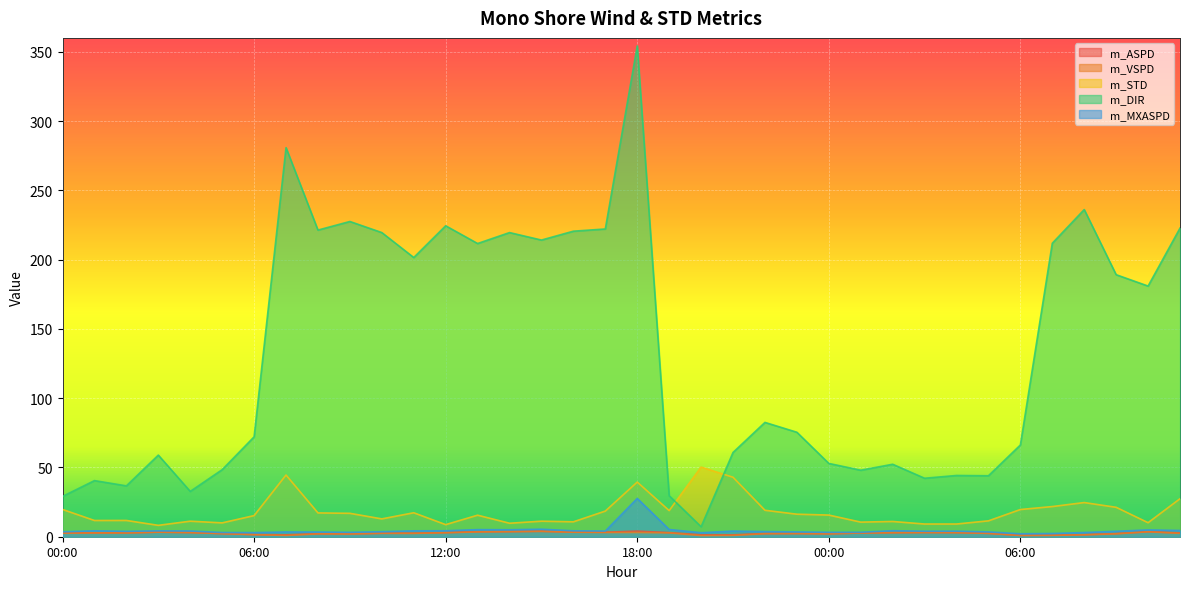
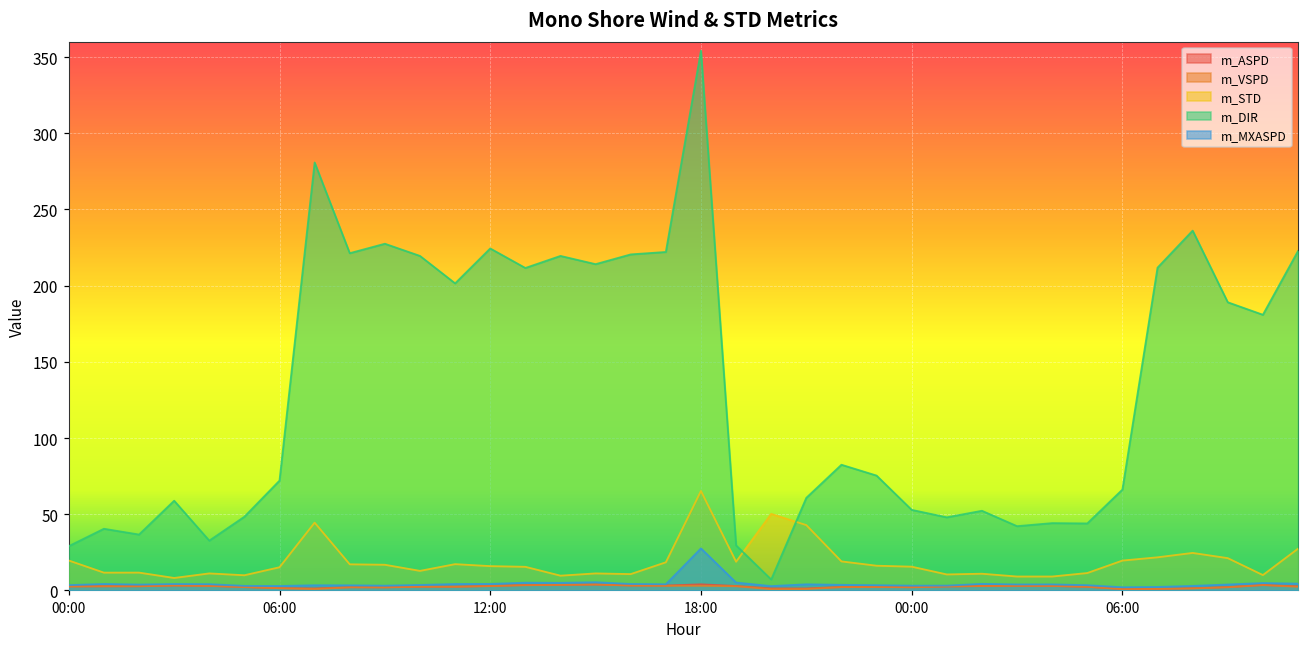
m_STD, 12:00: 9 -> 16
m_STD, 18:00: 39 -> 65
